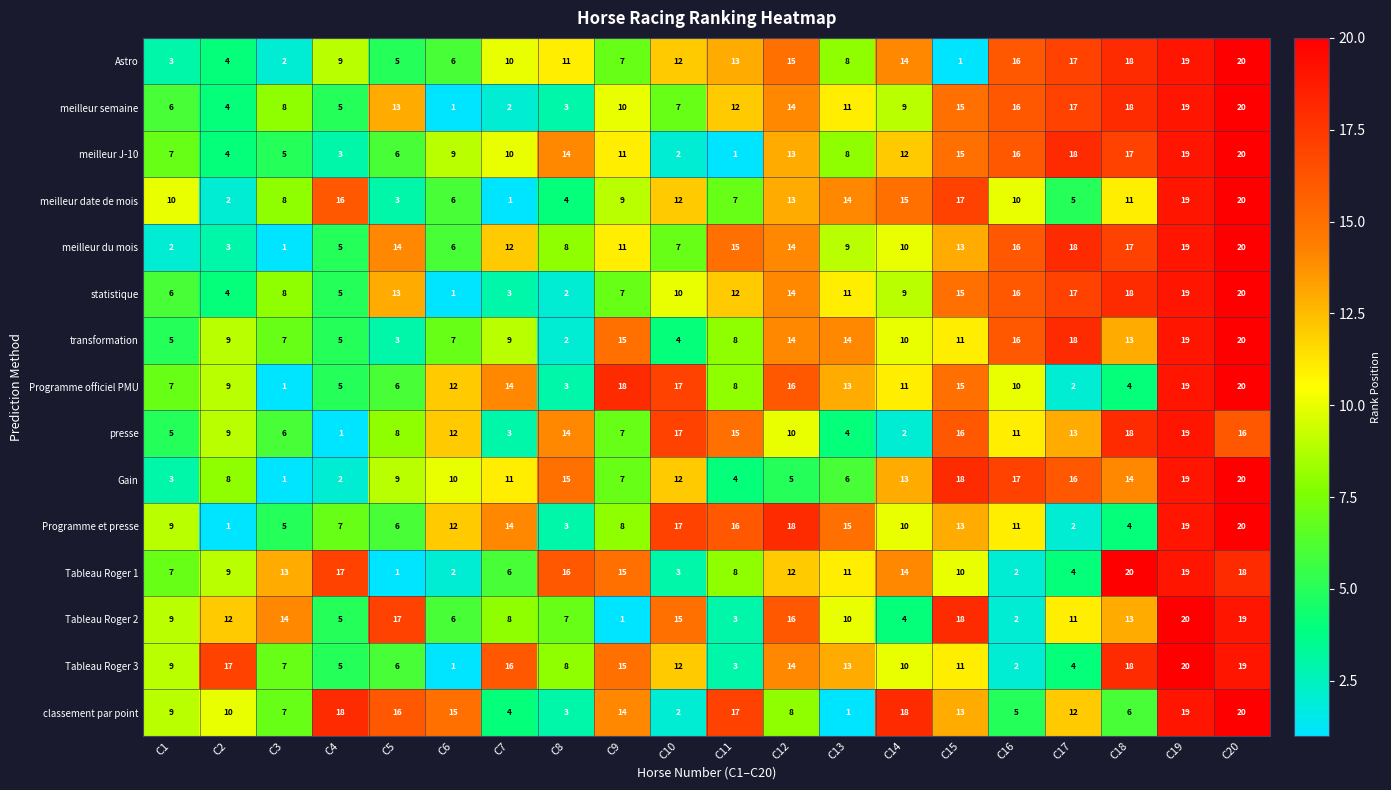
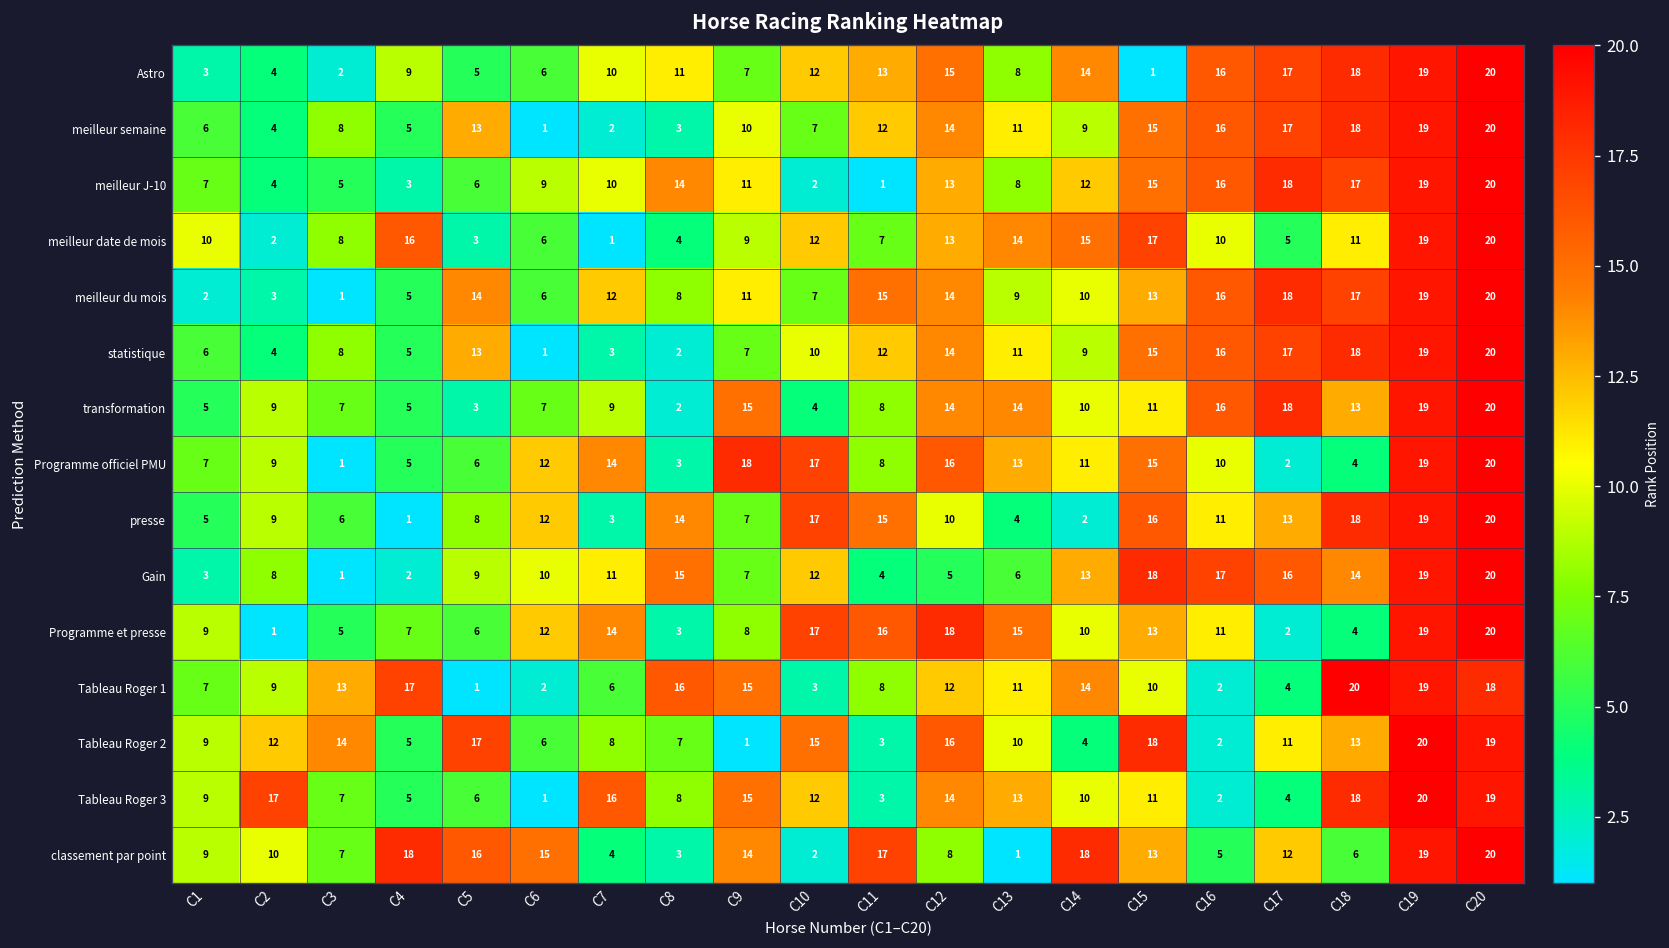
presse, C20: 16 -> 20
